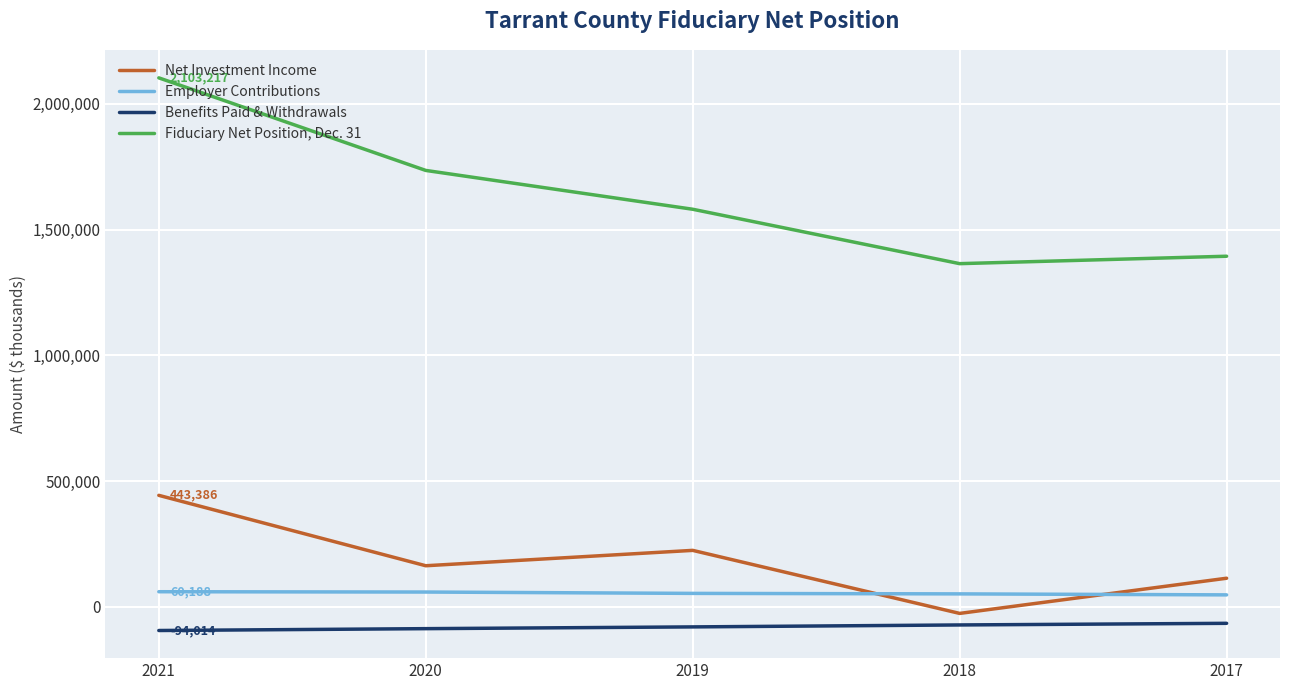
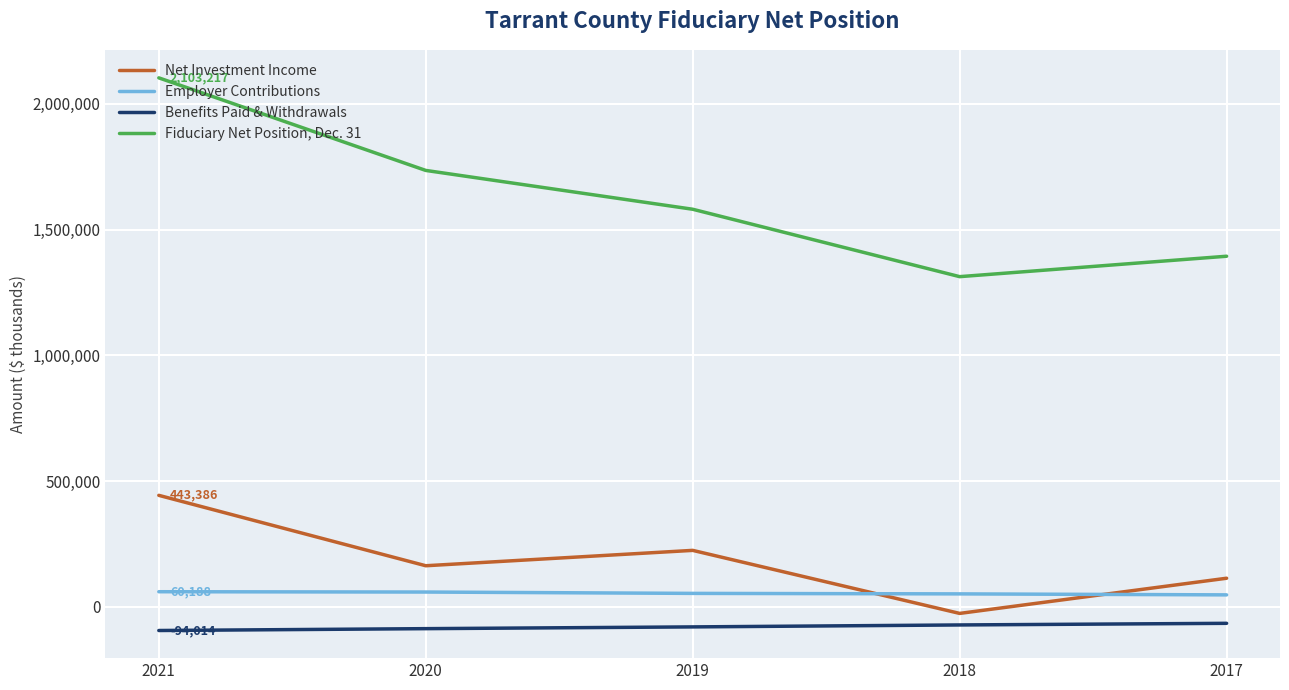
Fiduciary Net Position, Dec. 31, 2018: 1,360,000 -> 1,310,000
